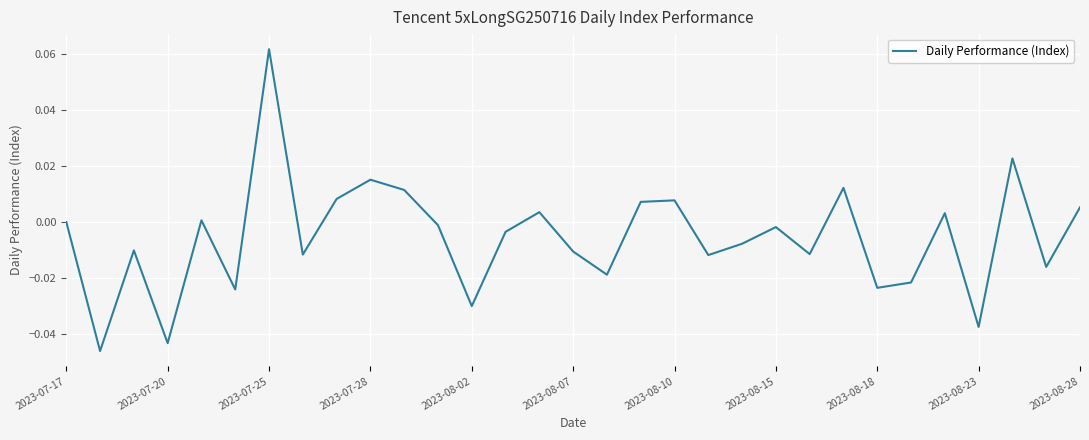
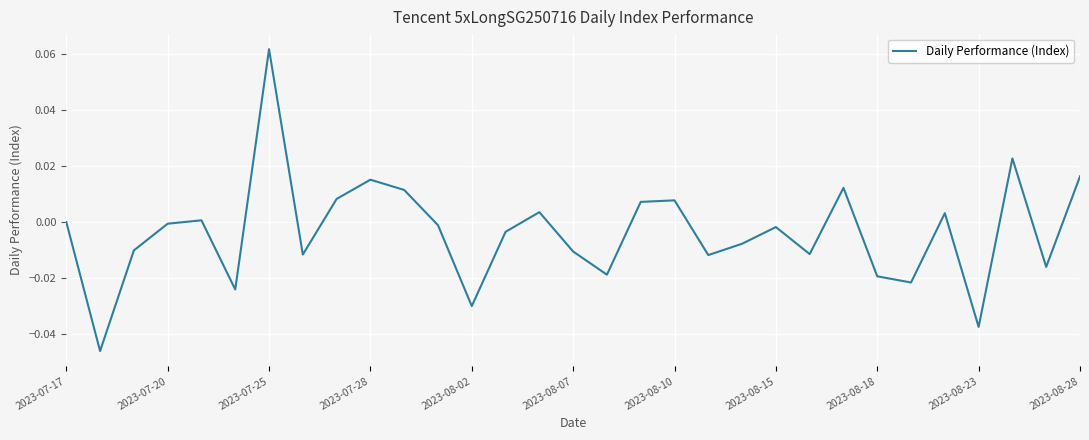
2023-07-20: -0.043 -> -0.001
2023-08-18: -0.023 -> -0.019
2023-08-28: 0.005 -> 0.016
